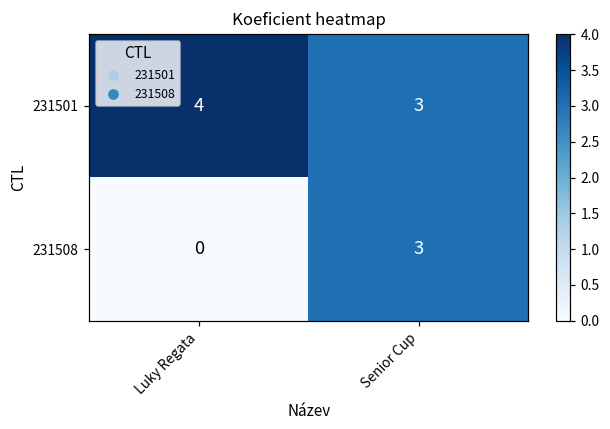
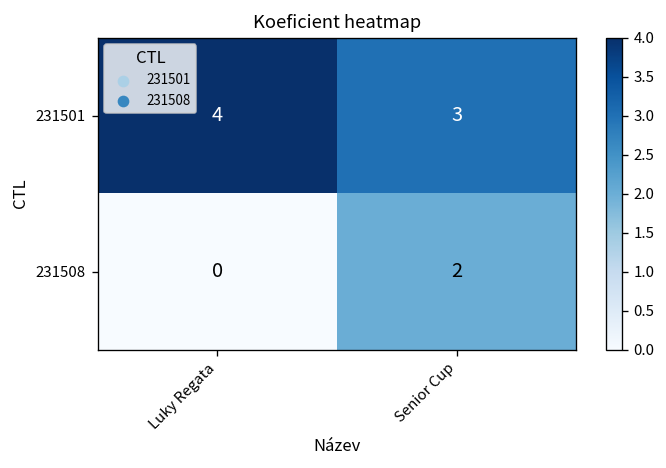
231508, Senior Cup: 3 -> 2
